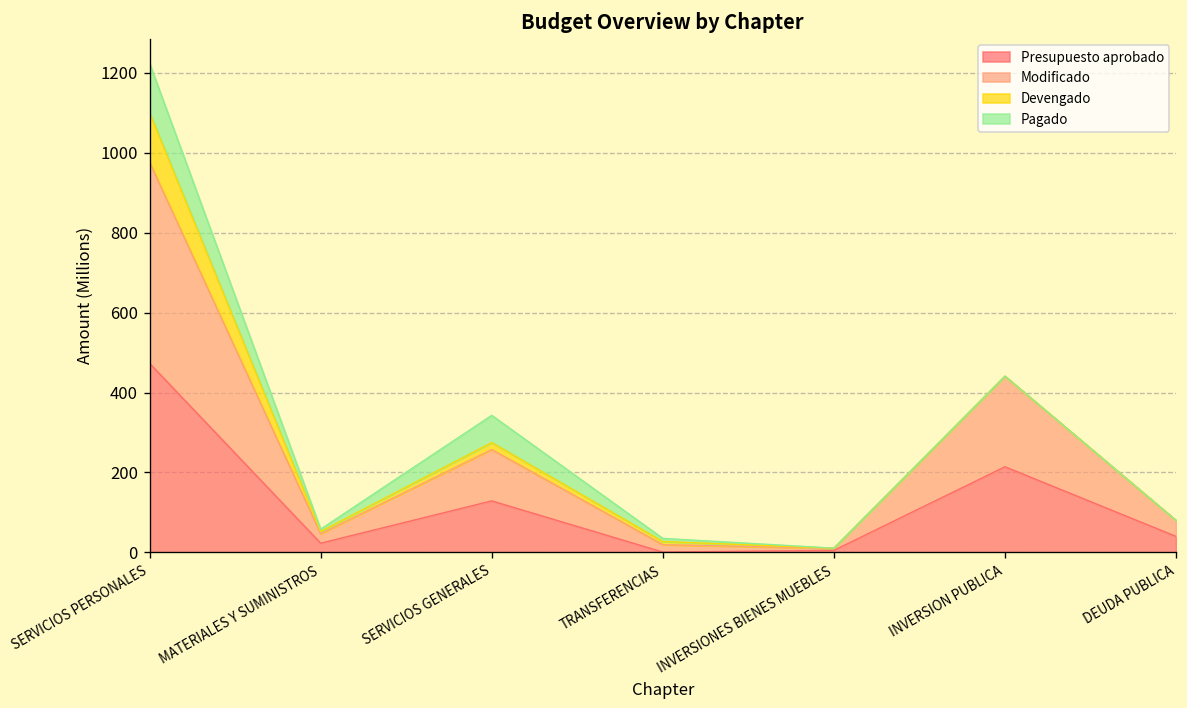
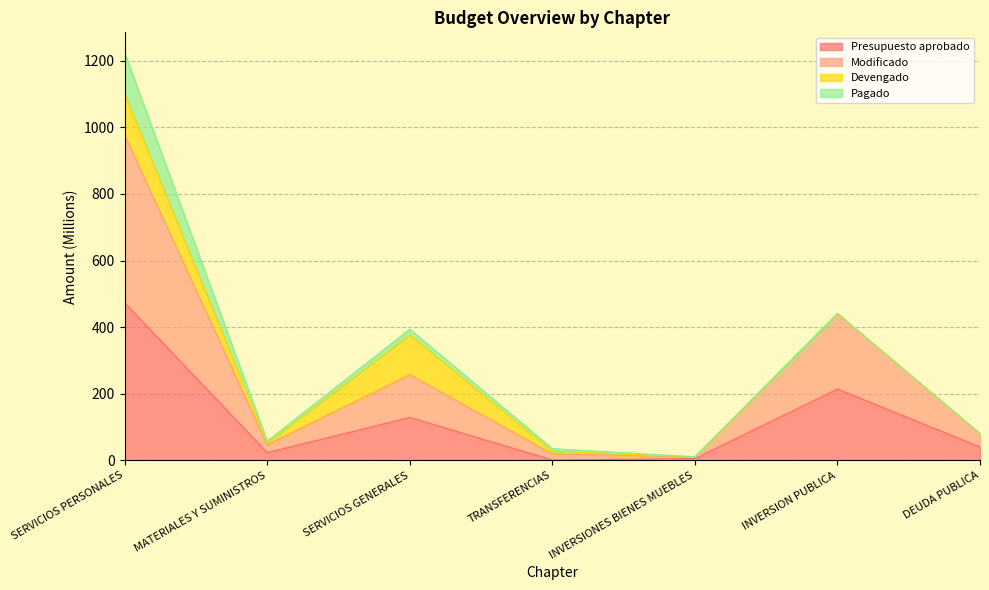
Devengado, SERVICIOS GENERALES: 20 -> 120
Pagado, SERVICIOS GENERALES: 70 -> 20
